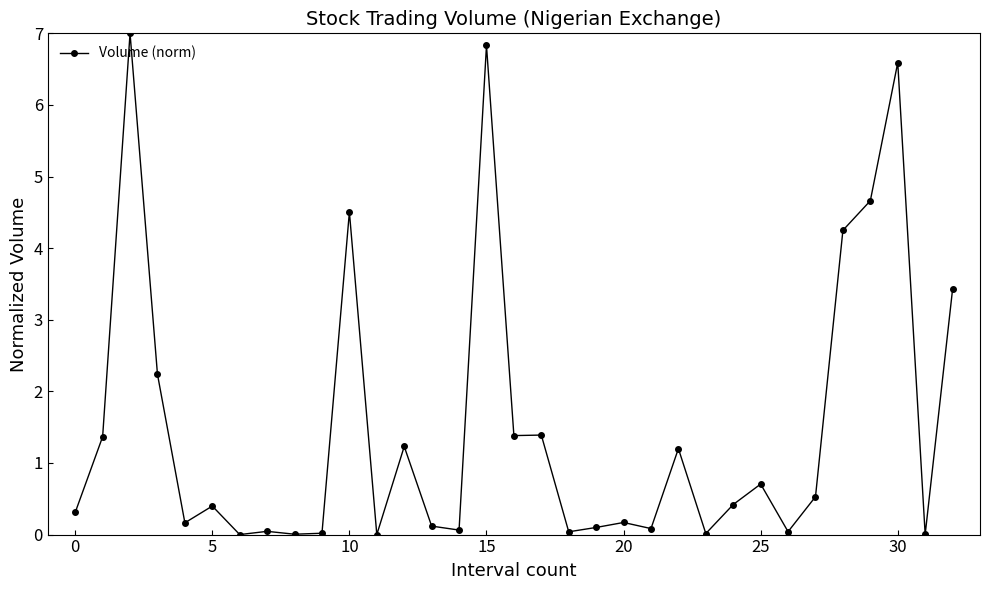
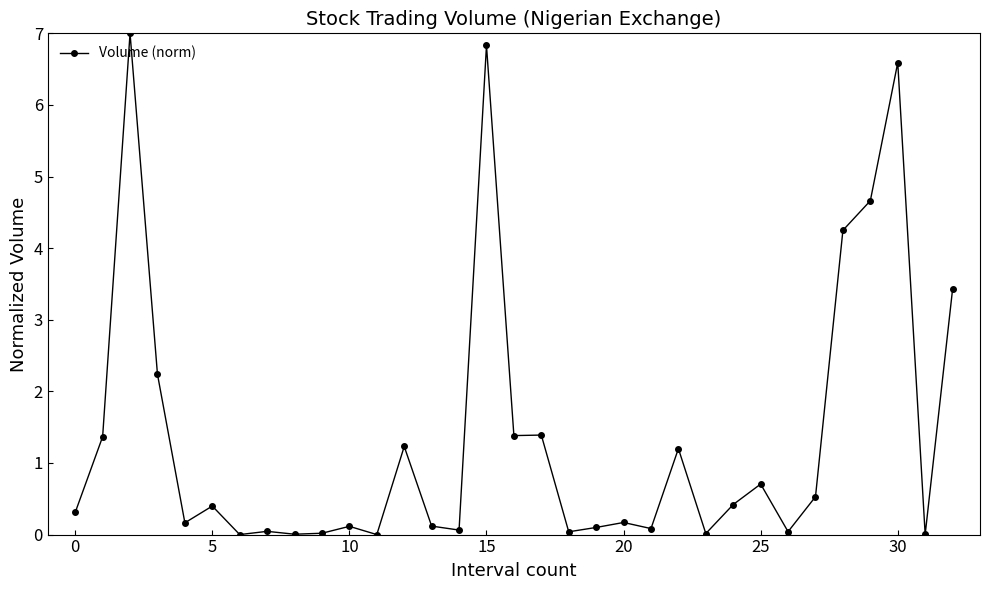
10: 4.5 -> 0.1
